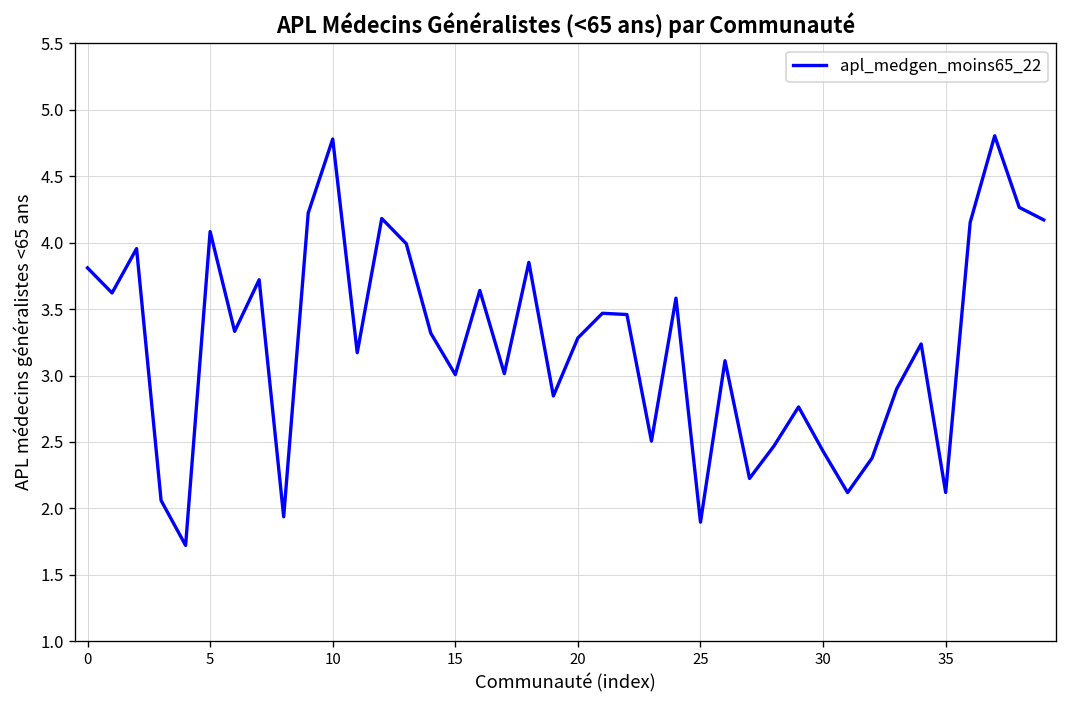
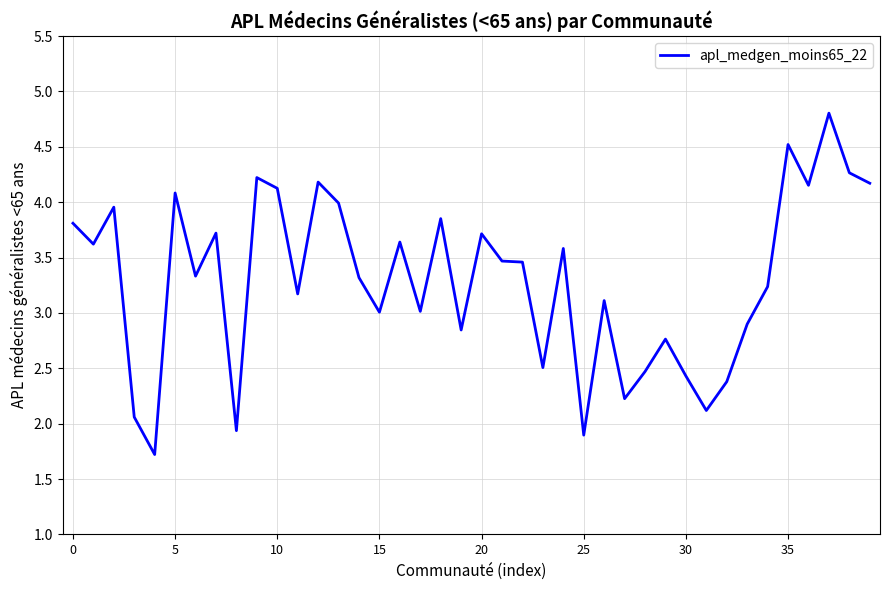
10: 4.78 -> 4.12
20: 3.28 -> 3.71
35: 2.12 -> 4.52
